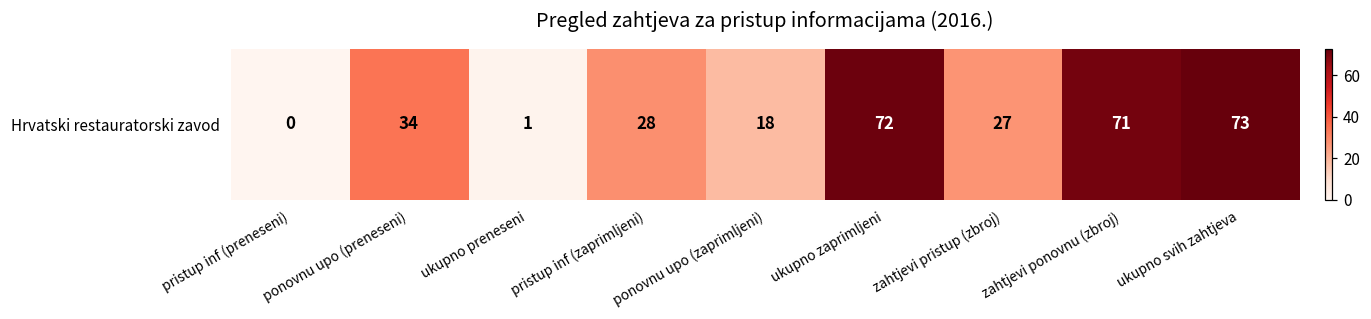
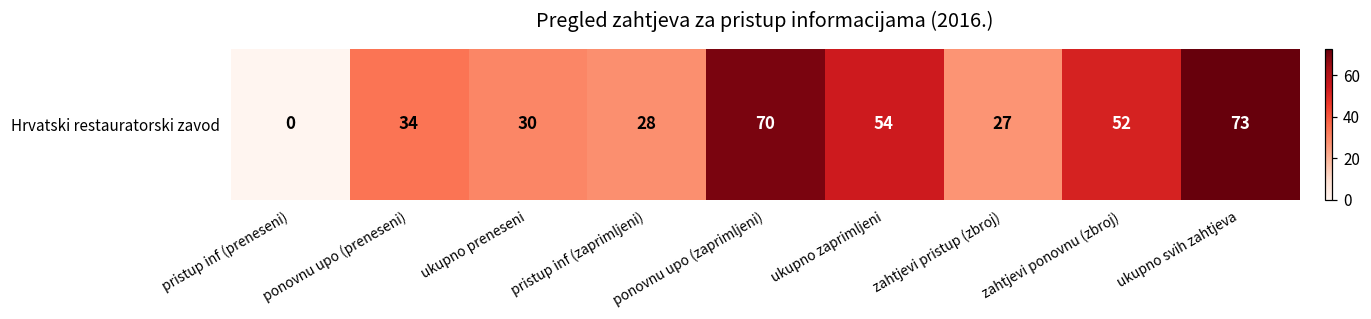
Hrvatski restauratorski zavod, ukupno preneseni: 1 -> 30
Hrvatski restauratorski zavod, ponovnu upo (zaprimljeni): 18 -> 70
Hrvatski restauratorski zavod, ukupno zaprimljeni: 72 -> 54
Hrvatski restauratorski zavod, zahtjevi ponovnu (zbroj): 71 -> 52
